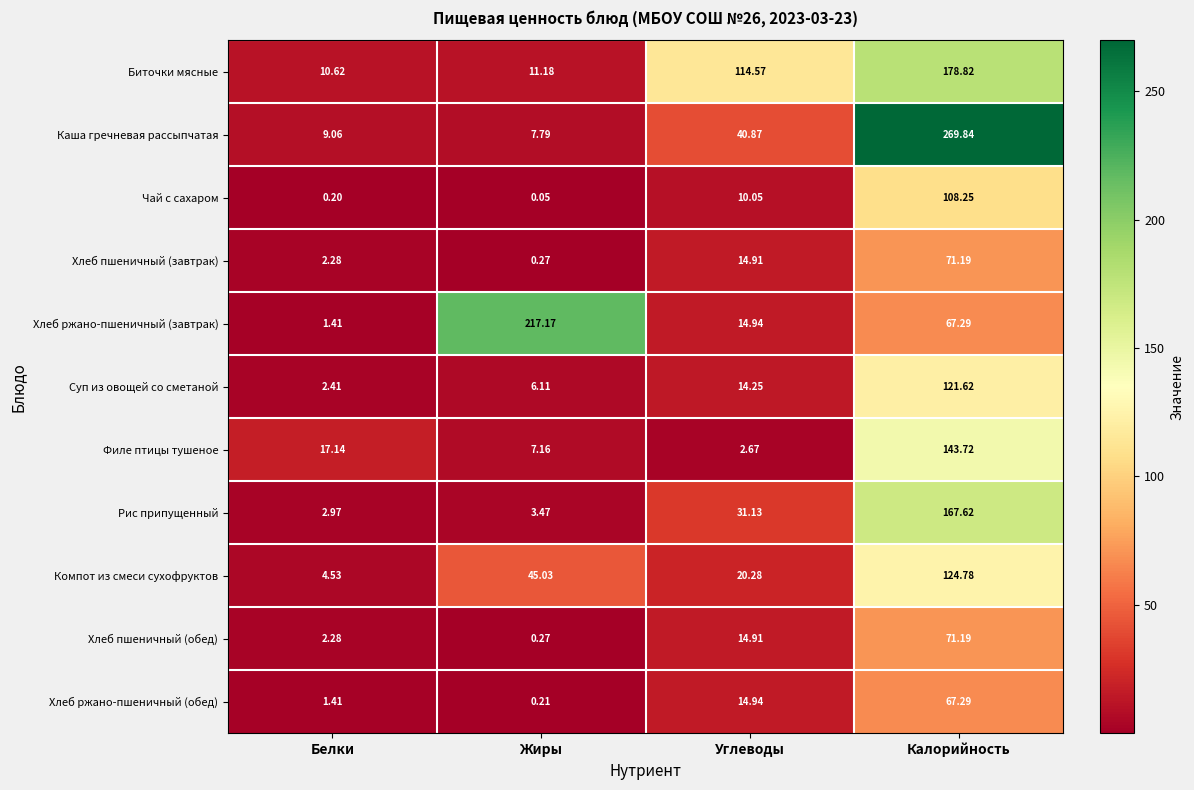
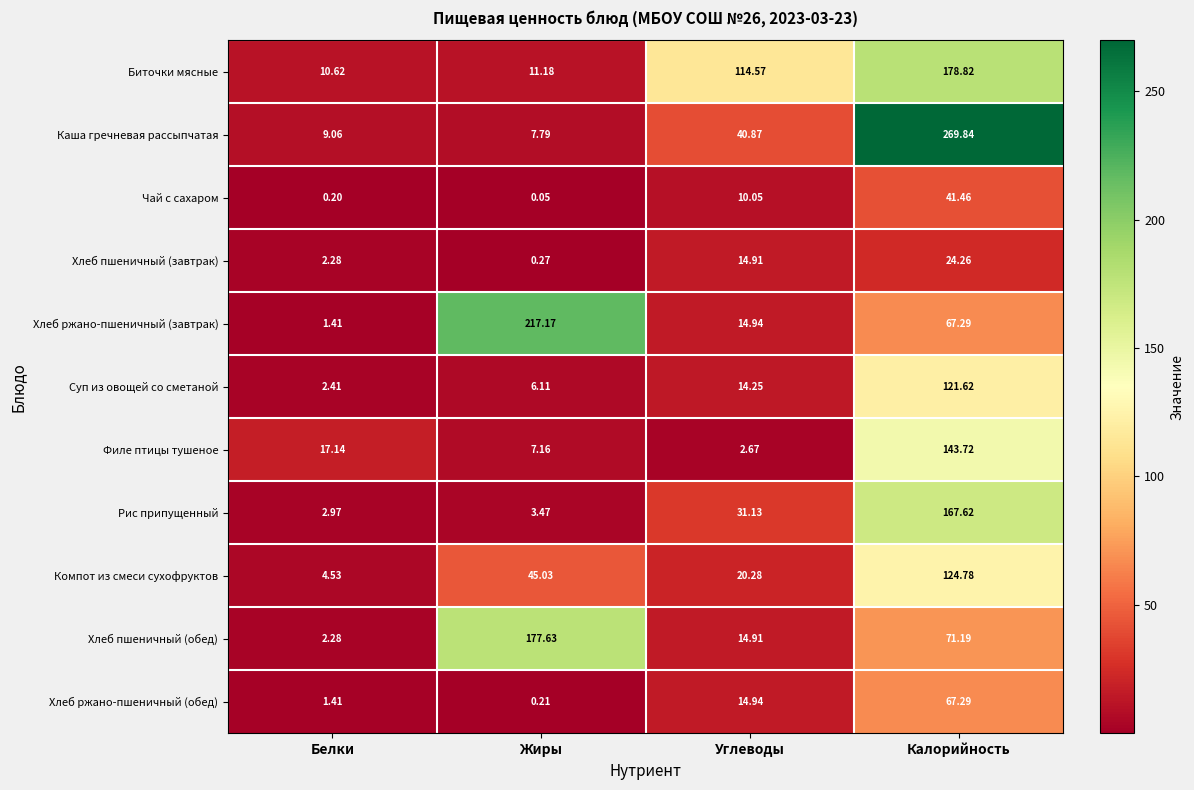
Чай с сахаром, Калорийность: 108.25 -> 41.46
Хлеб пшеничный (завтрак), Калорийность: 71.19 -> 24.26
Хлеб пшеничный (обед), Жиры: 0.27 -> 177.63
